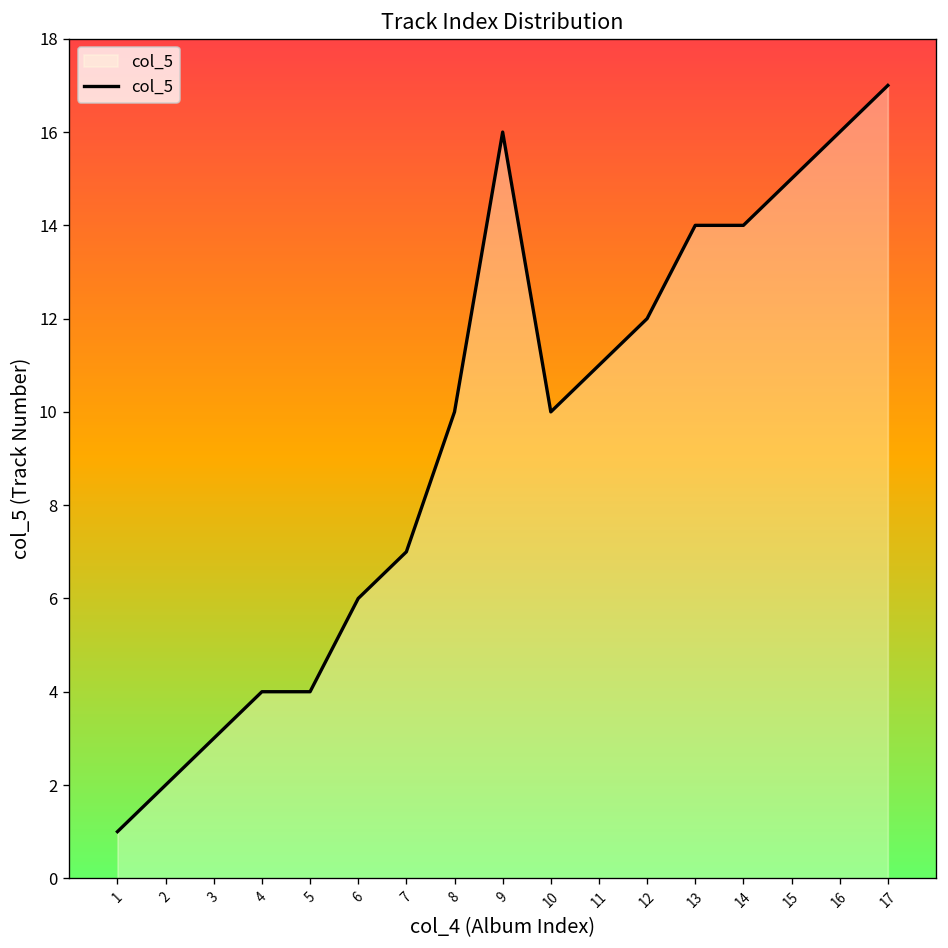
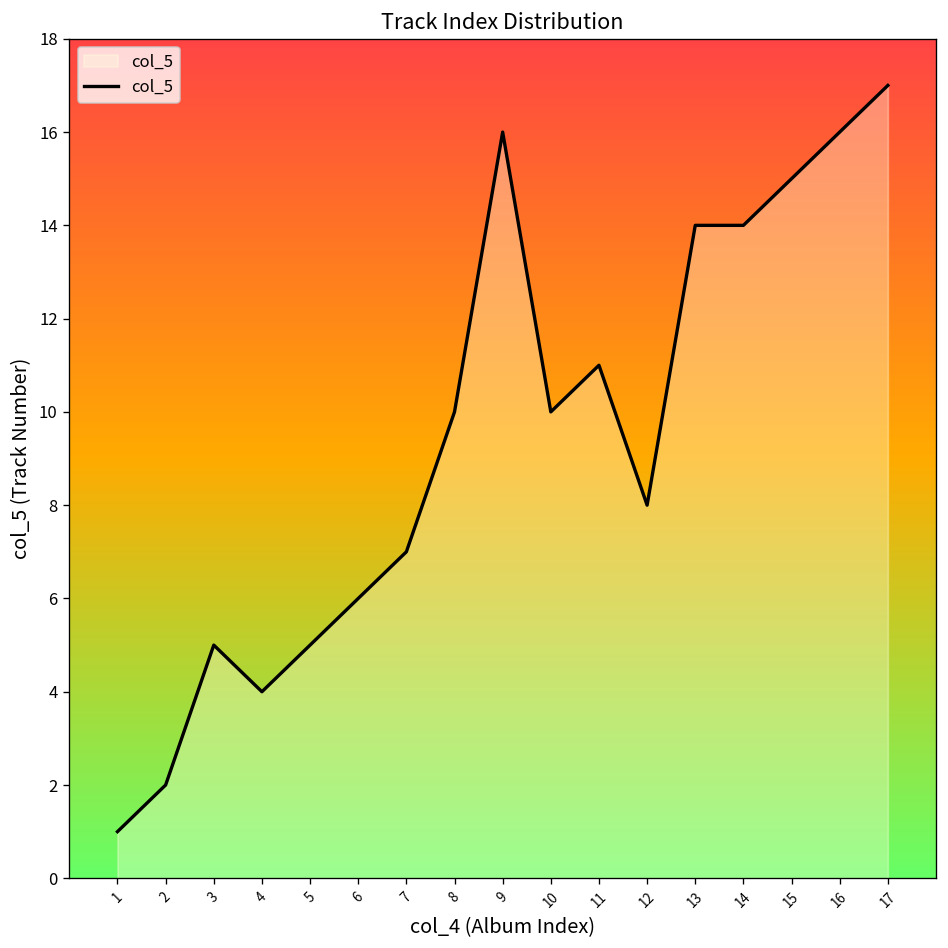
3: 3 -> 5
5: 4 -> 5
12: 12 -> 8
